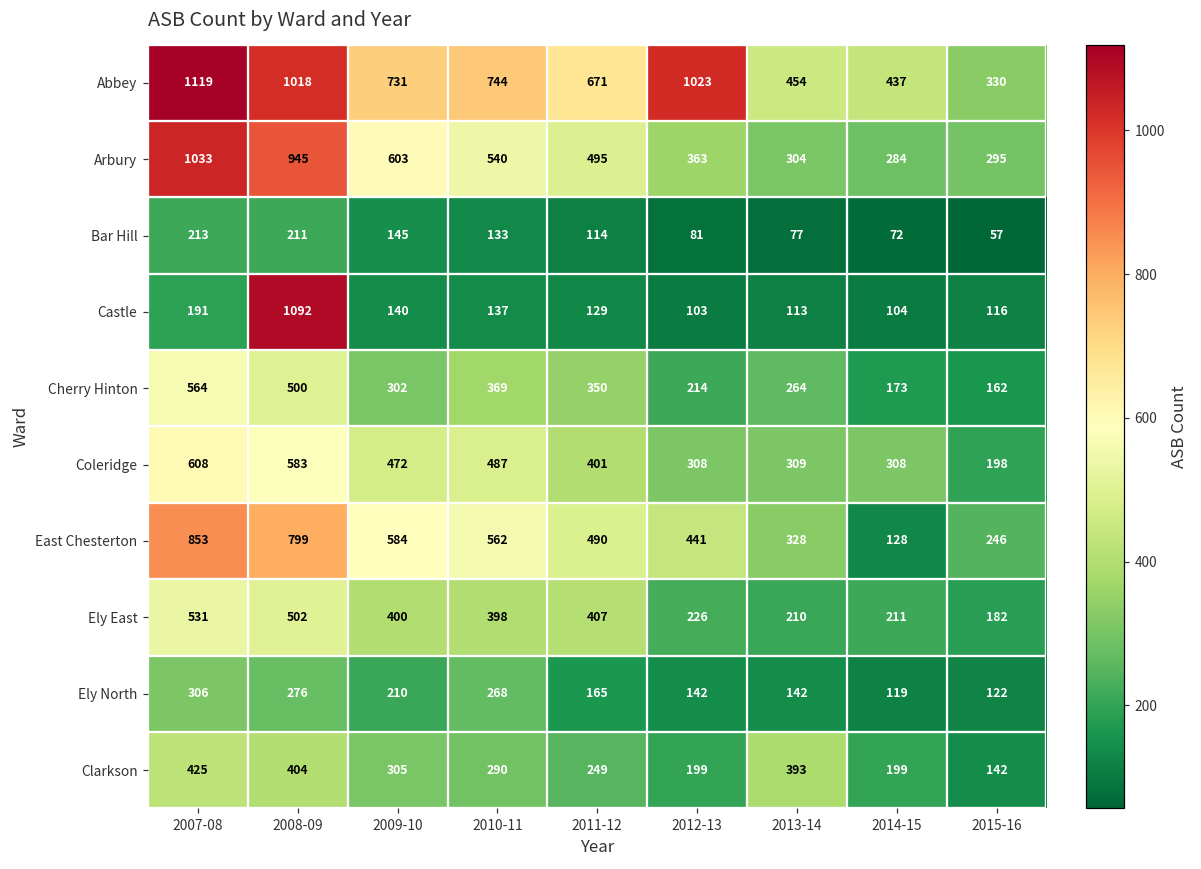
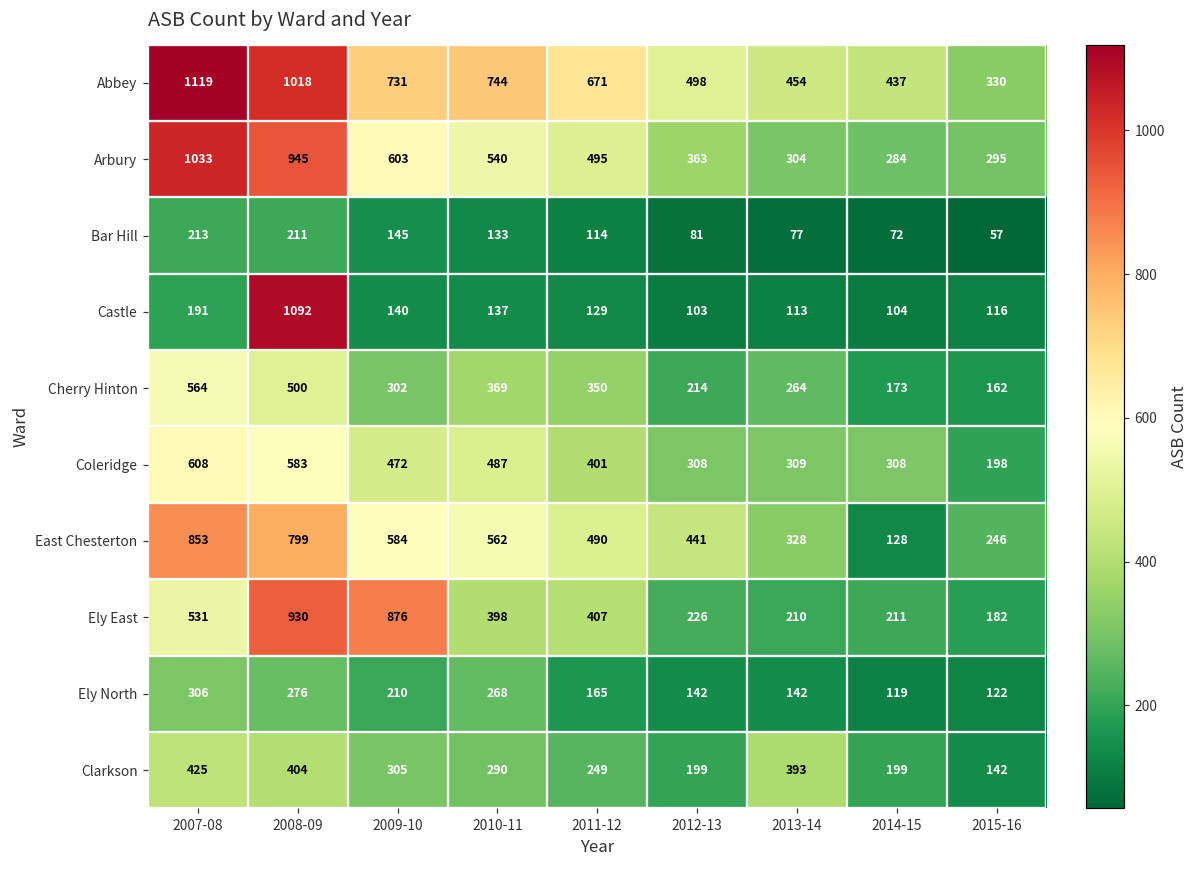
Abbey, 2012-13: 1023 -> 498
Ely East, 2008-09: 502 -> 930
Ely East, 2009-10: 400 -> 876
